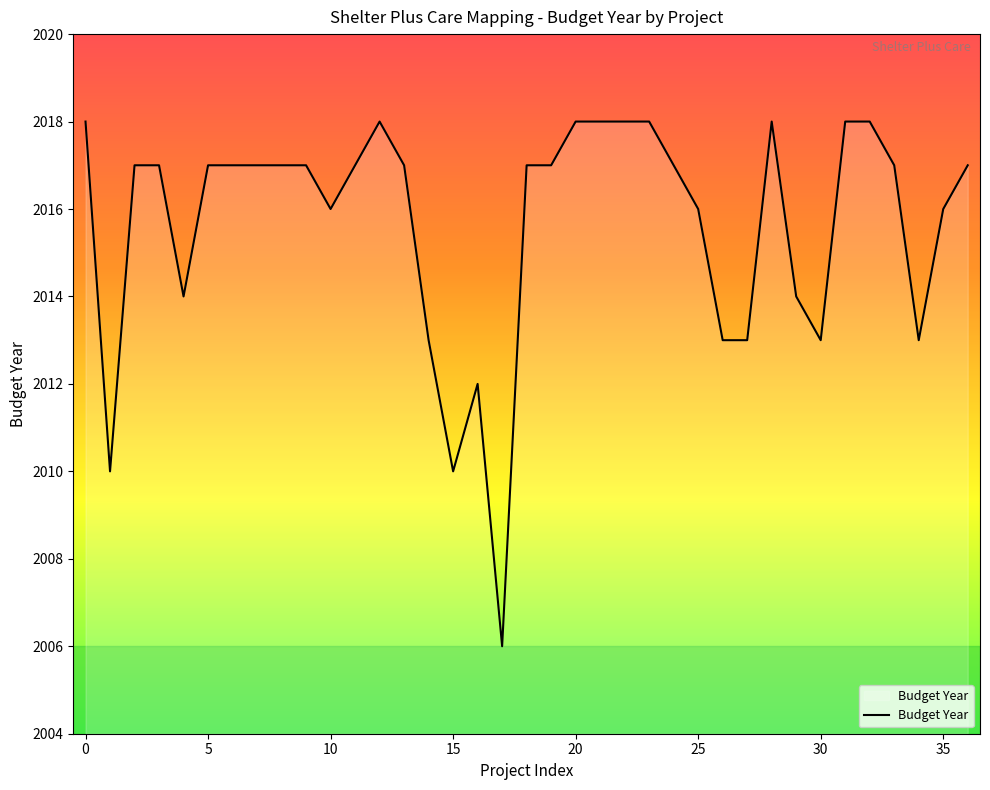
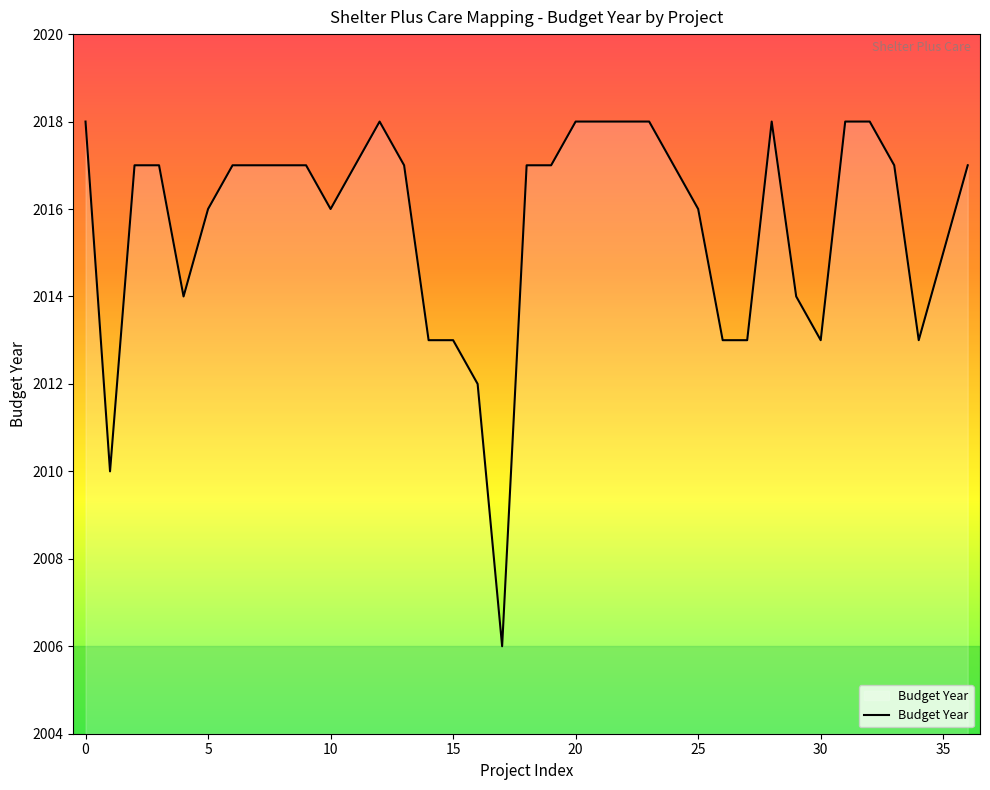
5: 2017 -> 2016
15: 2010 -> 2013
35: 2016 -> 2015
